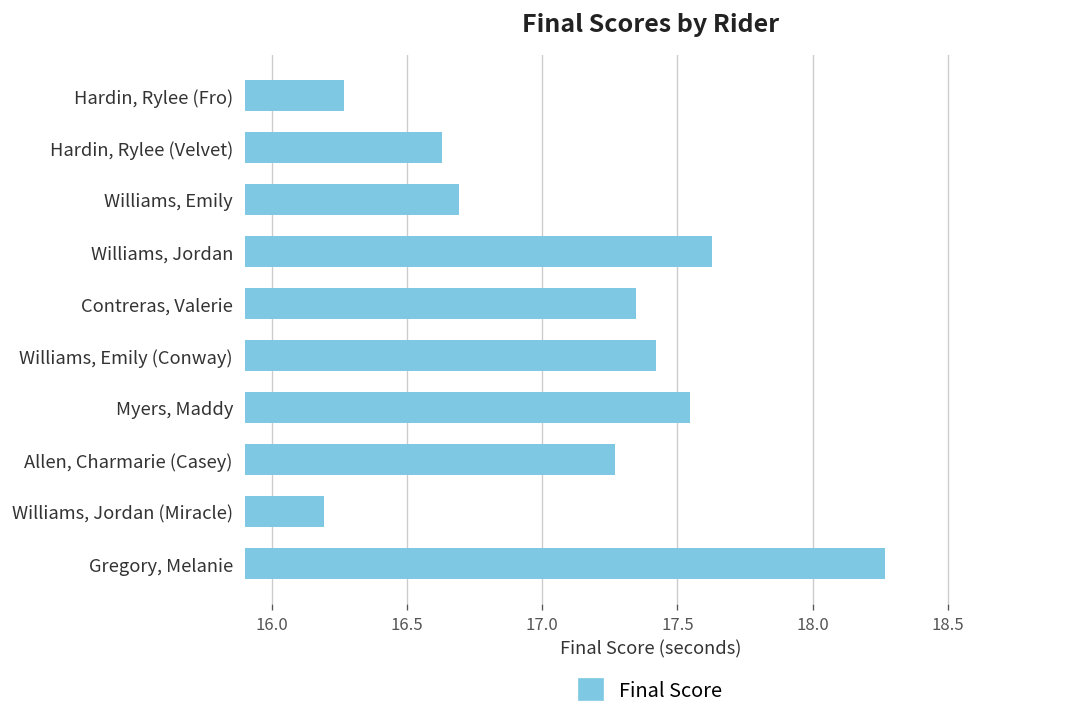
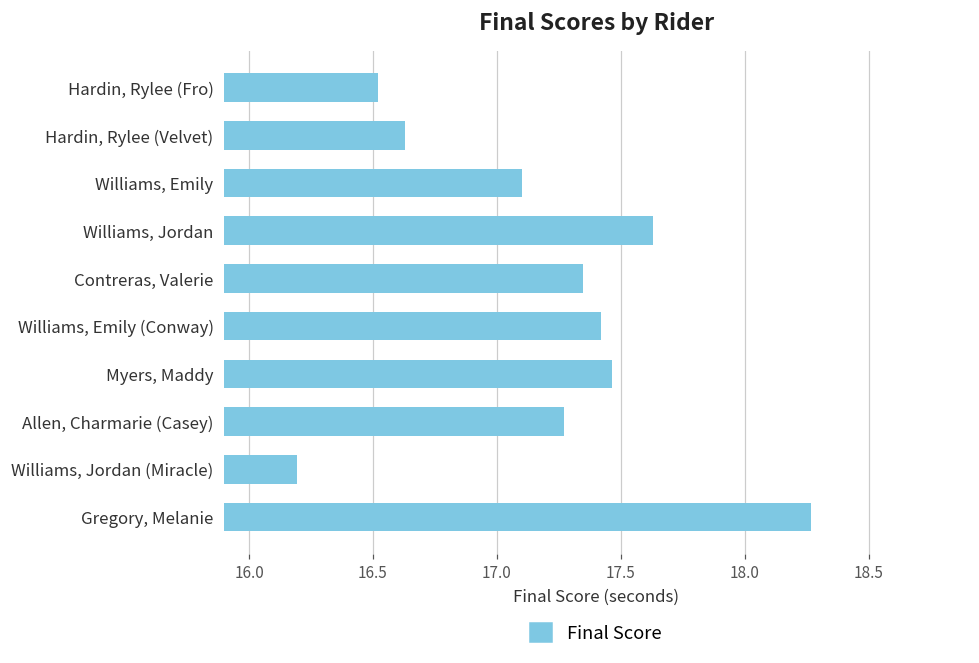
Hardin, Rylee (Fro): 16.27 -> 16.52
Williams, Emily: 16.69 -> 17.10
Myers, Maddy: 17.55 -> 17.46
